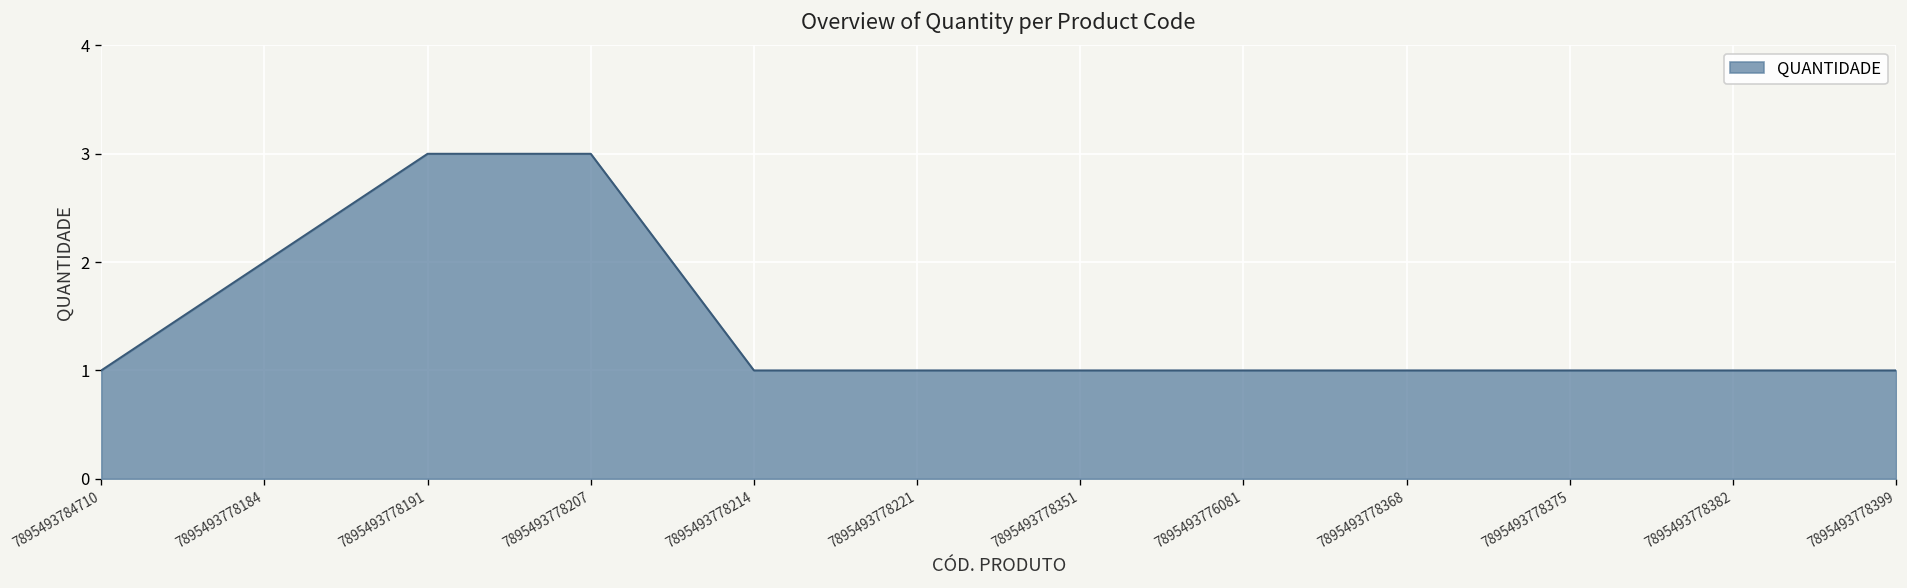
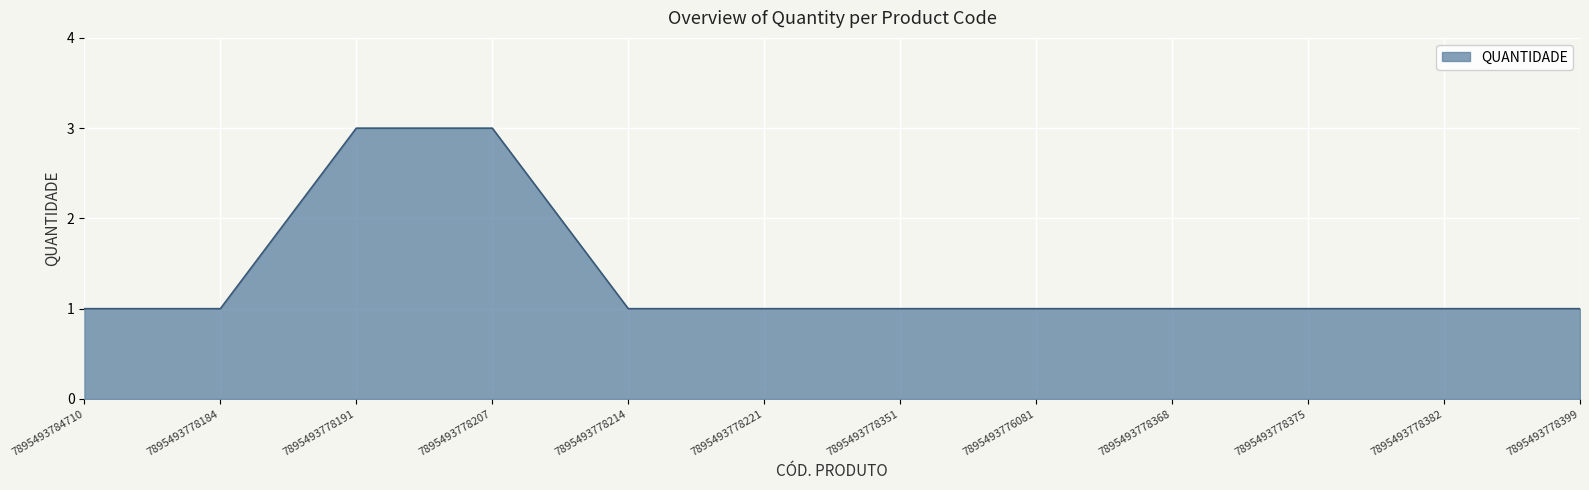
7895493778184: 2 -> 1
